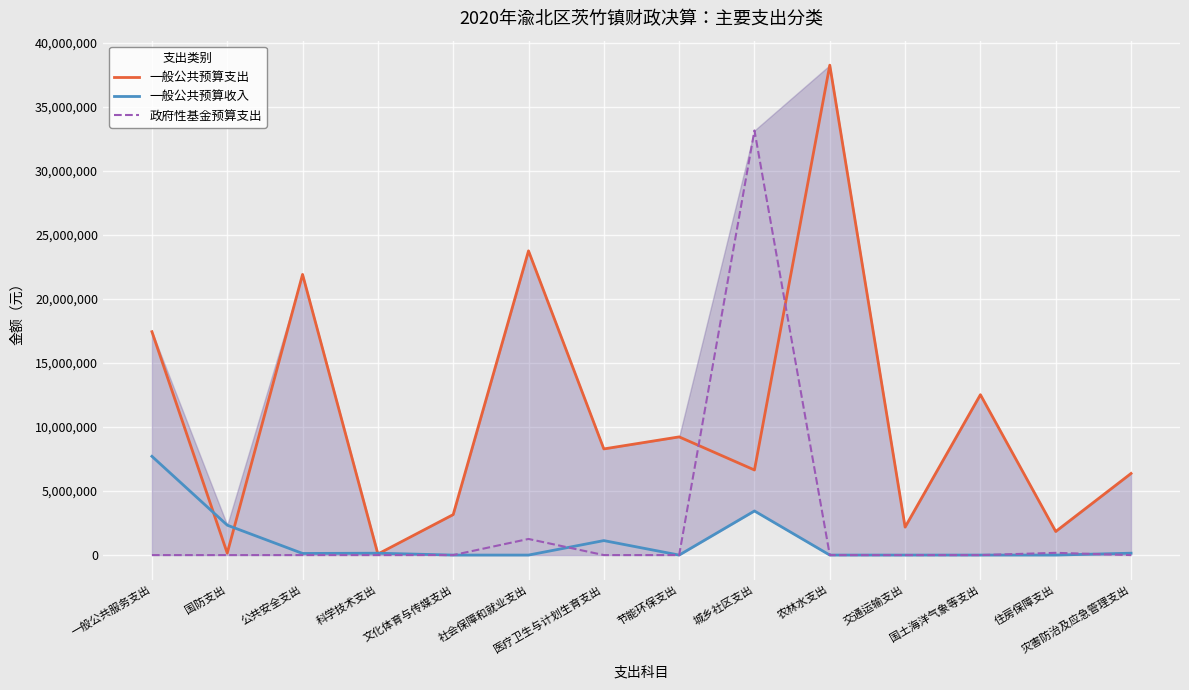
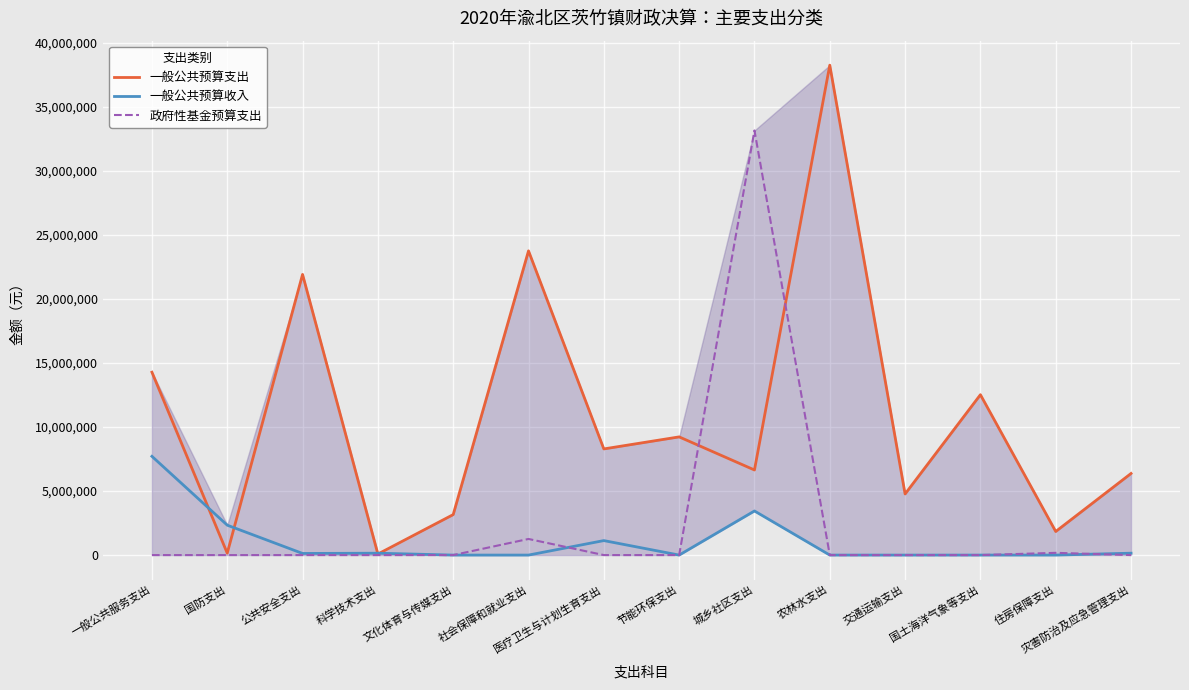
一般公共预算支出, 一般公共服务支出: 17,400,000 -> 14,300,000
一般公共预算支出, 交通运输支出: 2,200,000 -> 4,800,000
